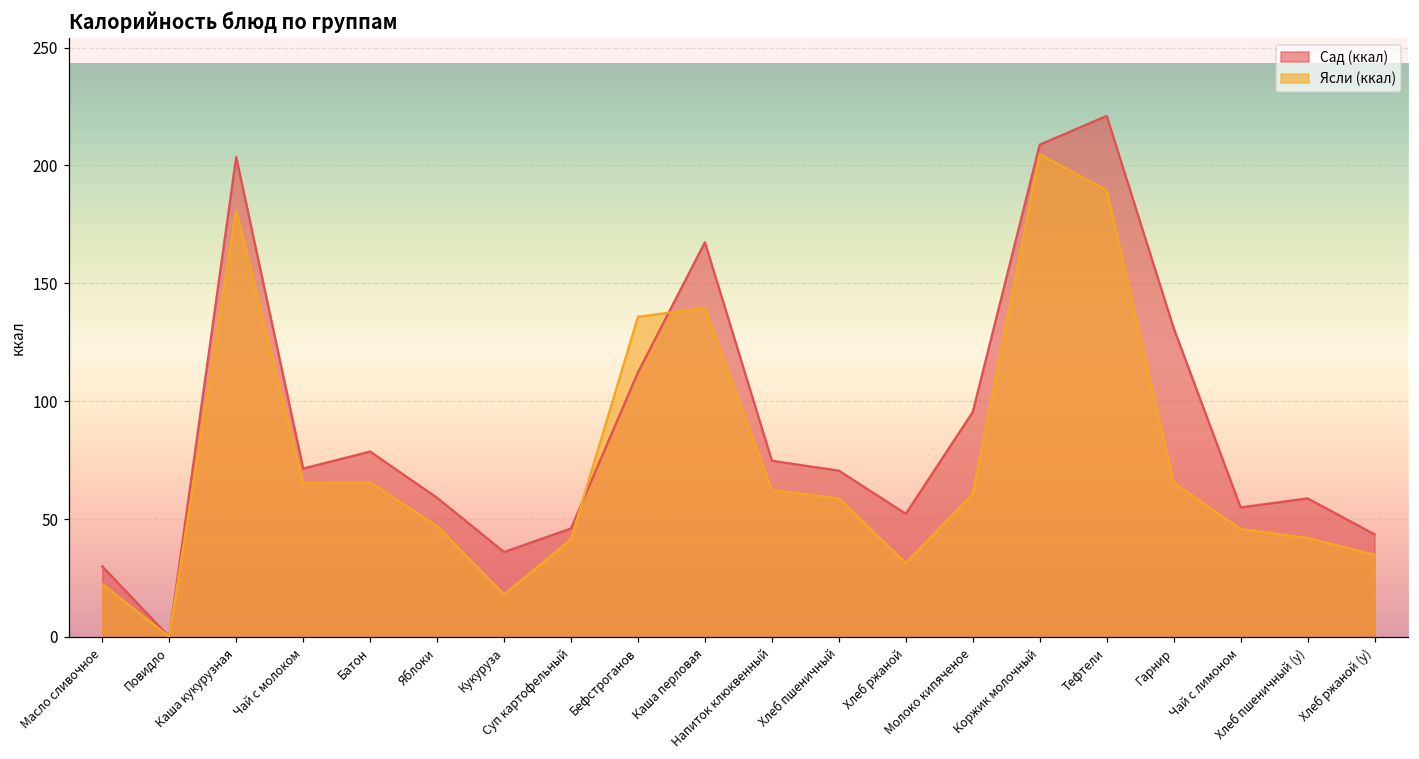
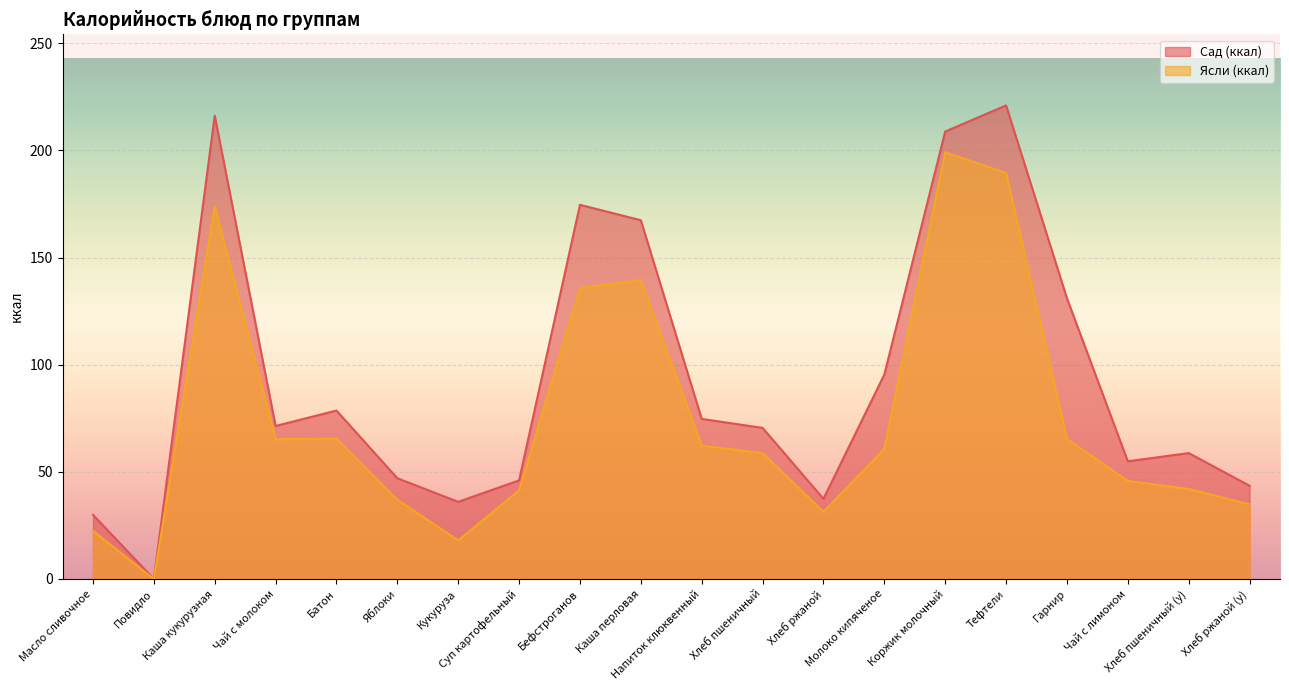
Сад (ккал), Каша кукурузная: 204 -> 216
Ясли (ккал), Каша кукурузная: 181 -> 174
Сад (ккал), Яблоки: 59 -> 47
Ясли (ккал), Яблоки: 47 -> 37
Сад (ккал), Бефстроганов: 112 -> 175
Сад (ккал), Хлеб ржаной: 52 -> 37
Ясли (ккал), Коржик молочный: 205 -> 199
